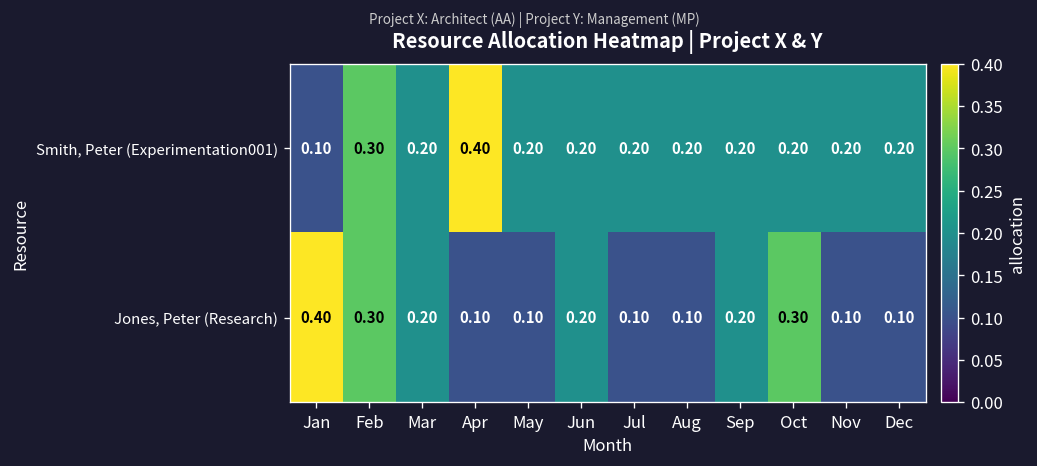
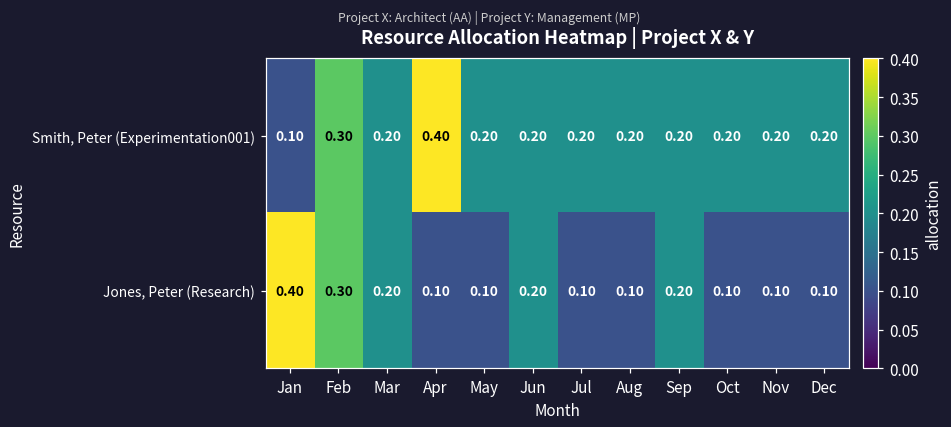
Jones, Peter (Research), Oct: 0.30 -> 0.10
